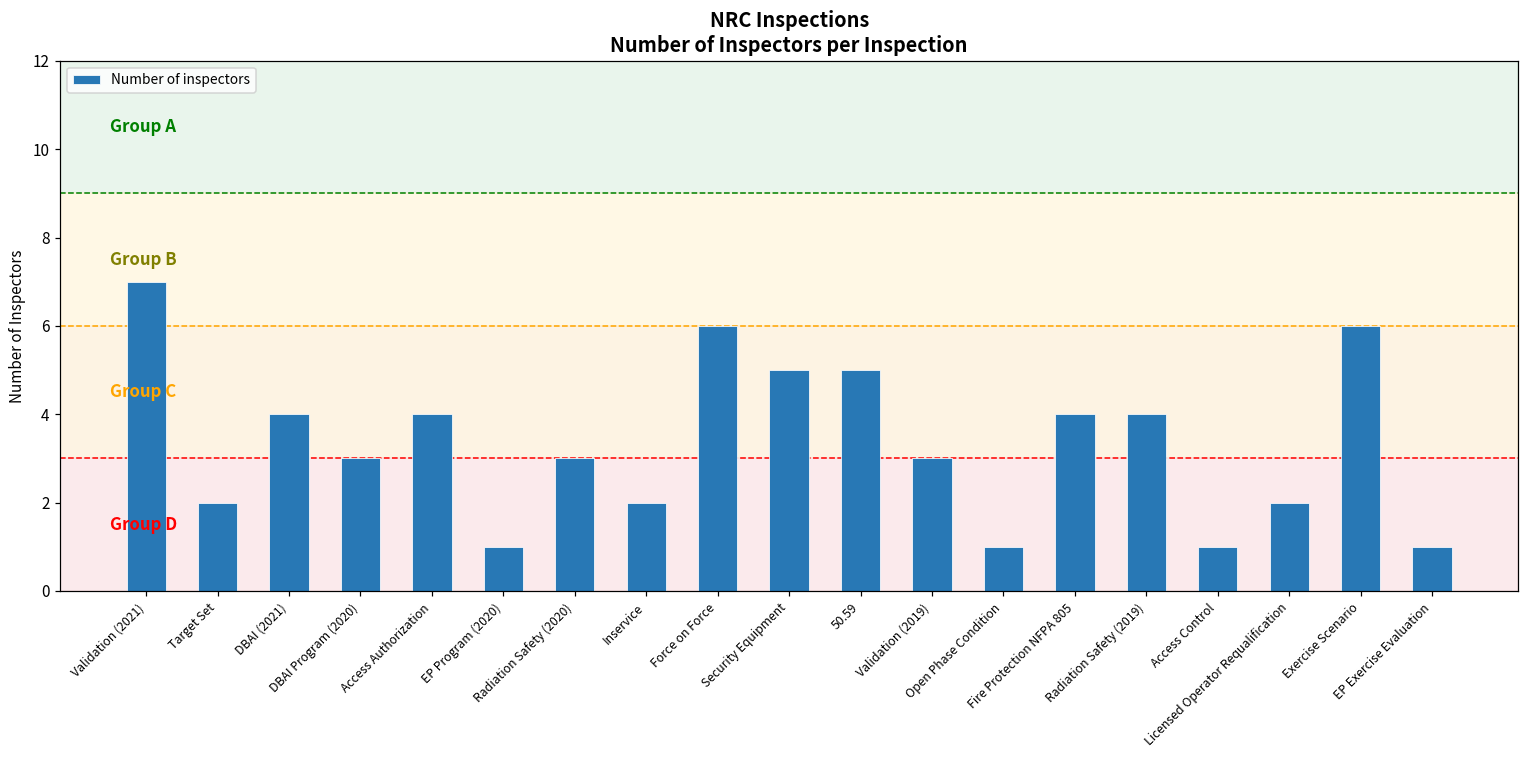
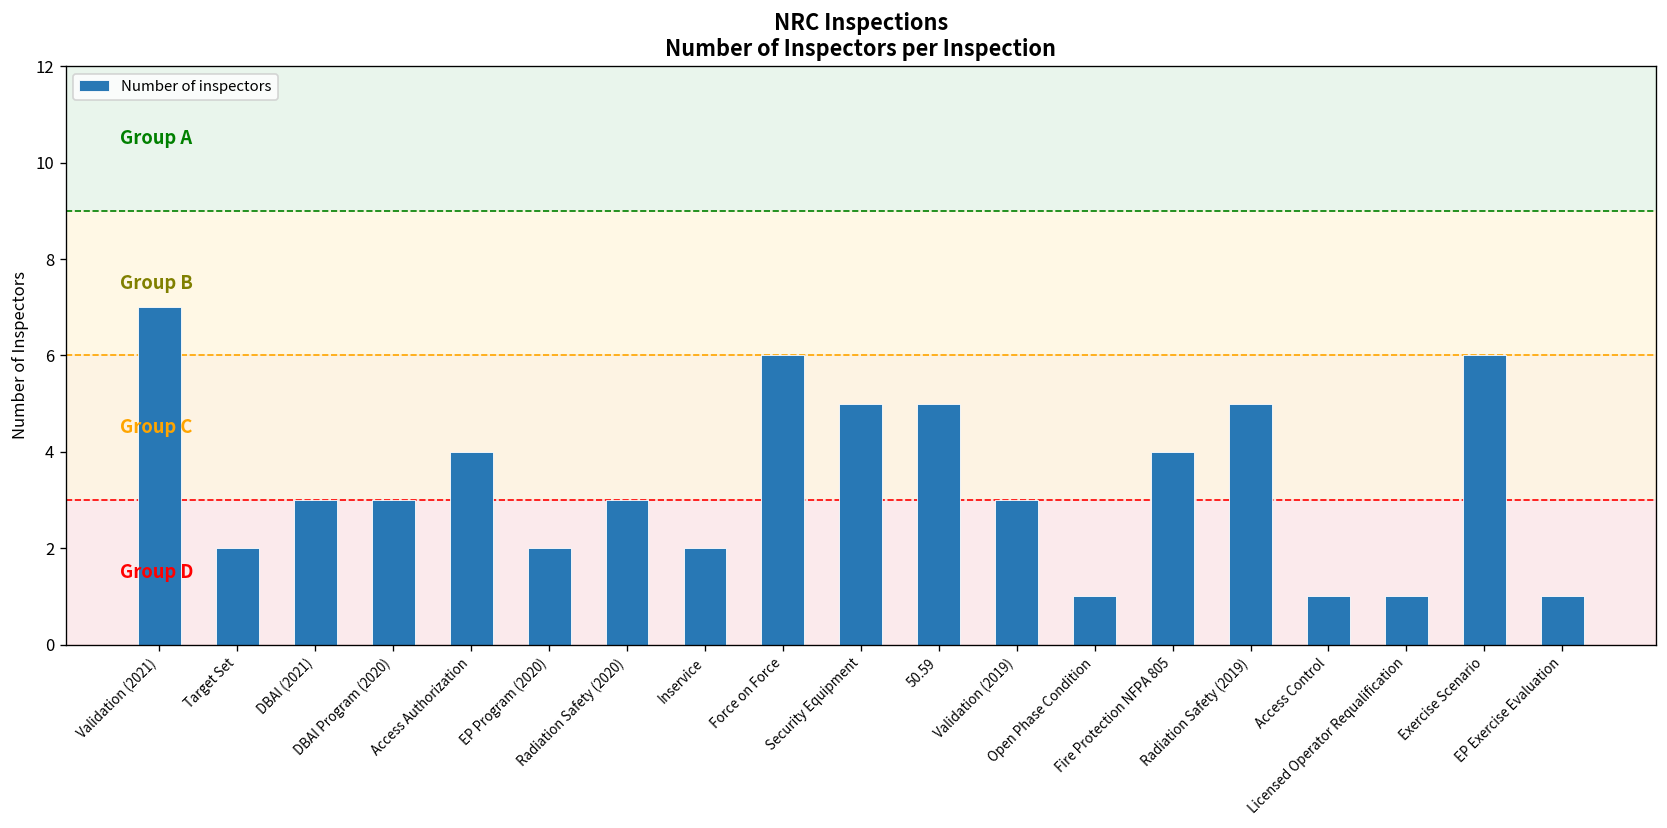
DBAI (2021): 4 -> 3
EP Program (2020): 1 -> 2
Radiation Safety (2019): 4 -> 5
Licensed Operator Requalification: 2 -> 1
